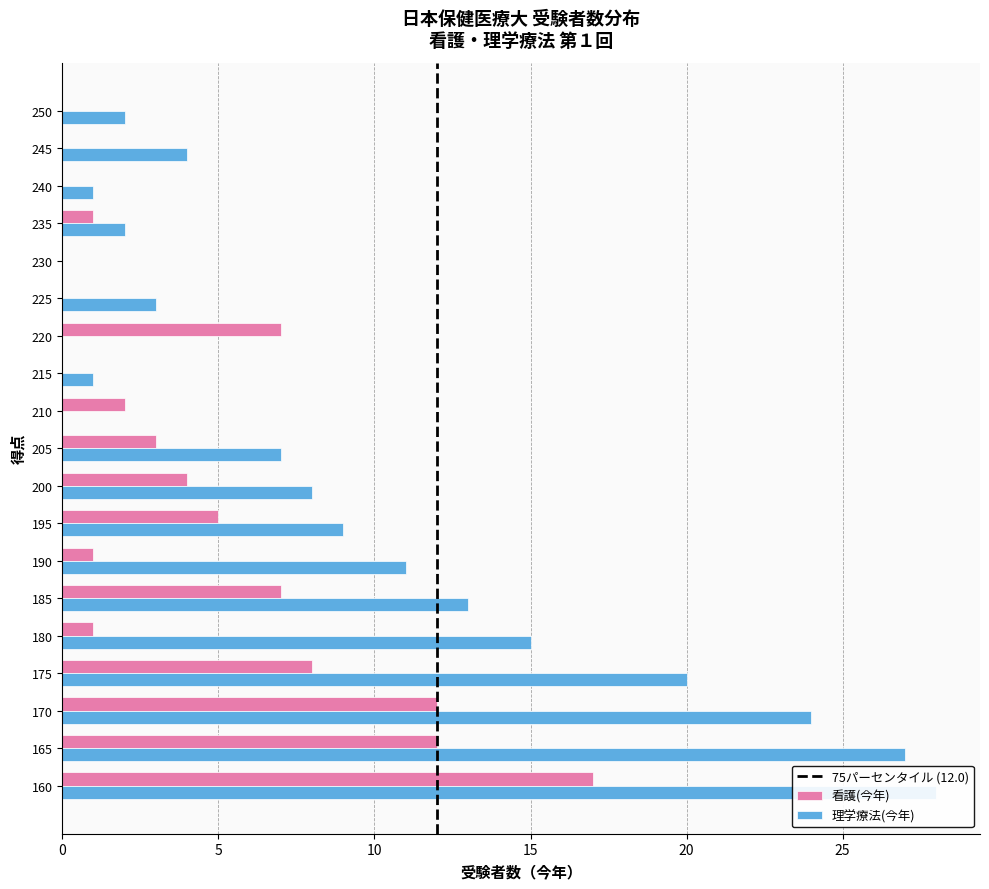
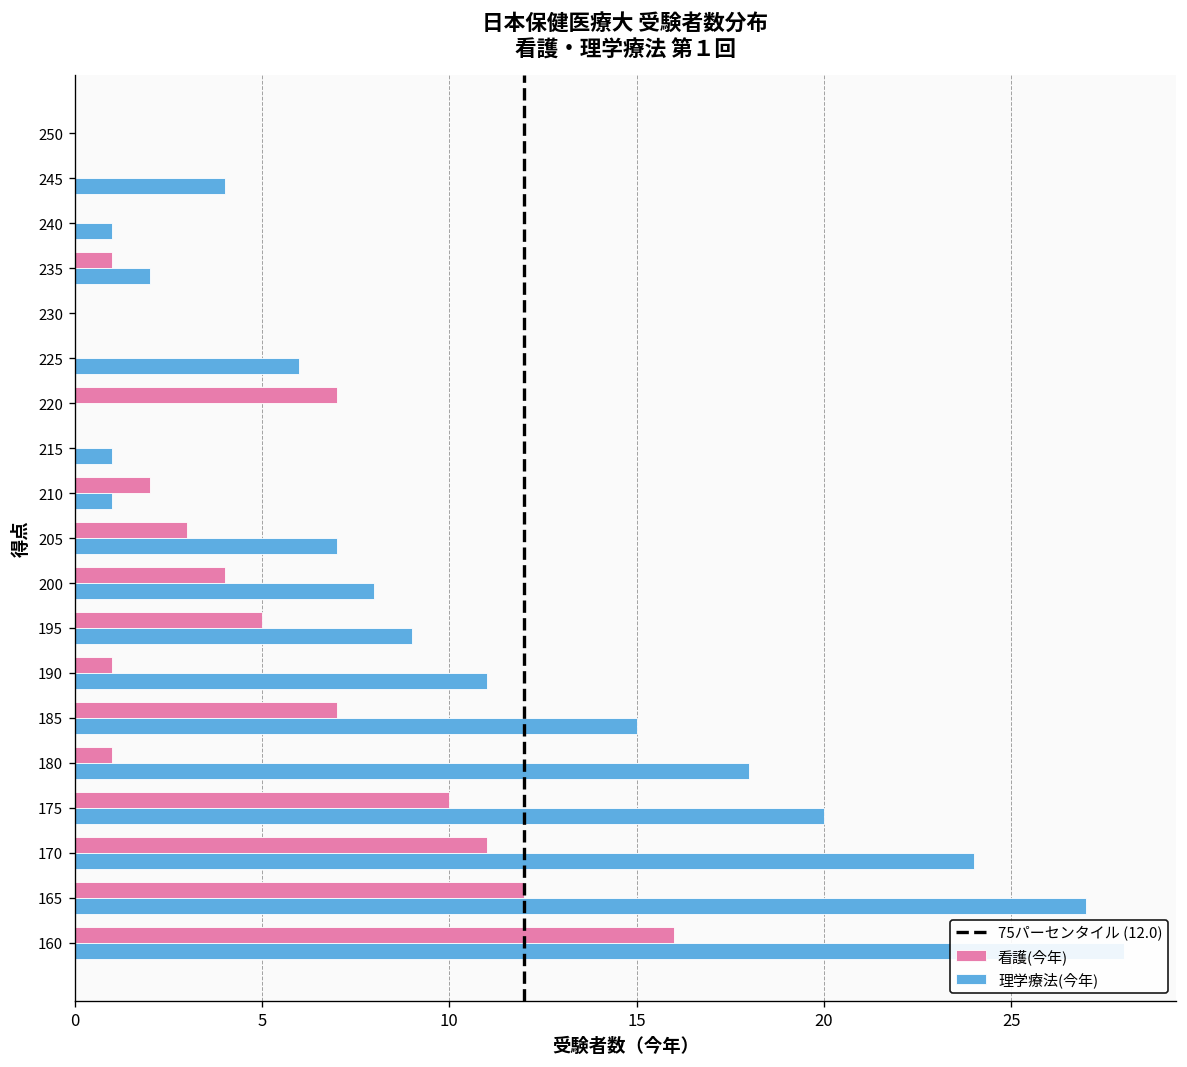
理学療法(今年), 250: 2 -> 0
理学療法(今年), 225: 3 -> 6
理学療法(今年), 210: 0 -> 1
理学療法(今年), 185: 13 -> 15
理学療法(今年), 180: 15 -> 18
看護(今年), 175: 8 -> 10
看護(今年), 170: 12 -> 11
看護(今年), 160: 17 -> 16
